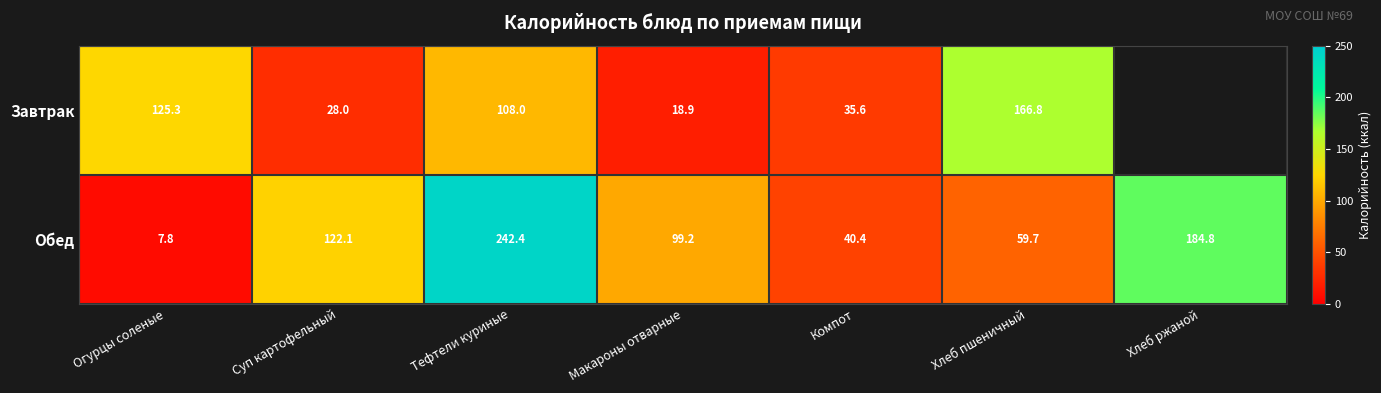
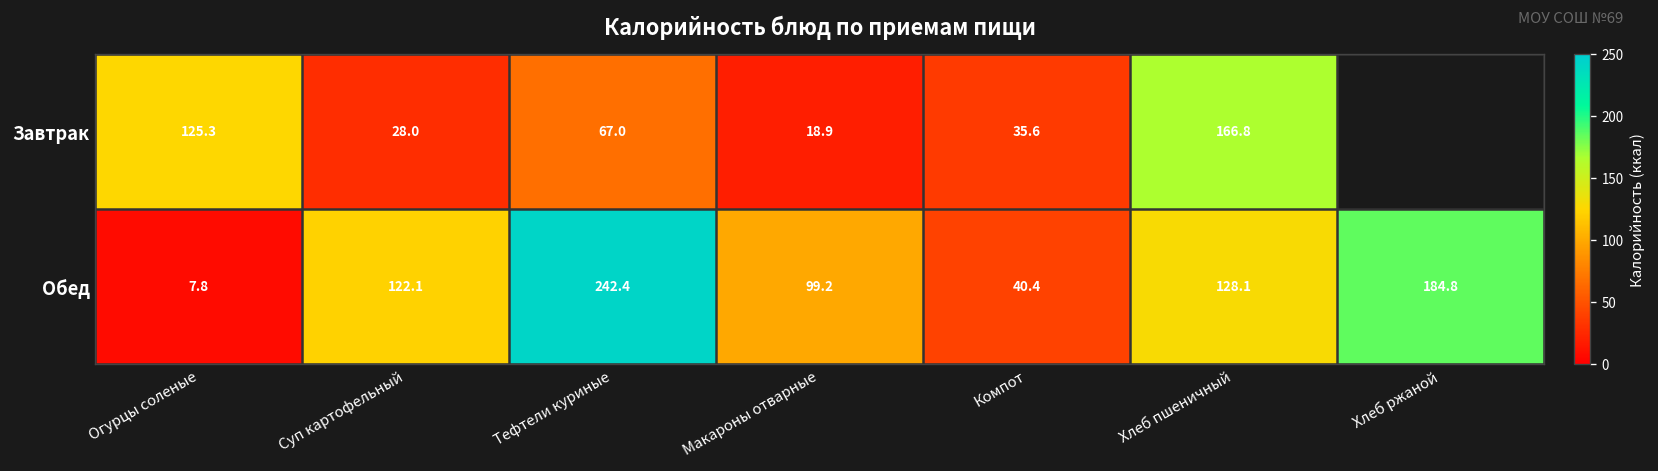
Завтрак, Тефтели куриные: 108.0 -> 67.0
Обед, Хлеб пшеничный: 59.7 -> 128.1
